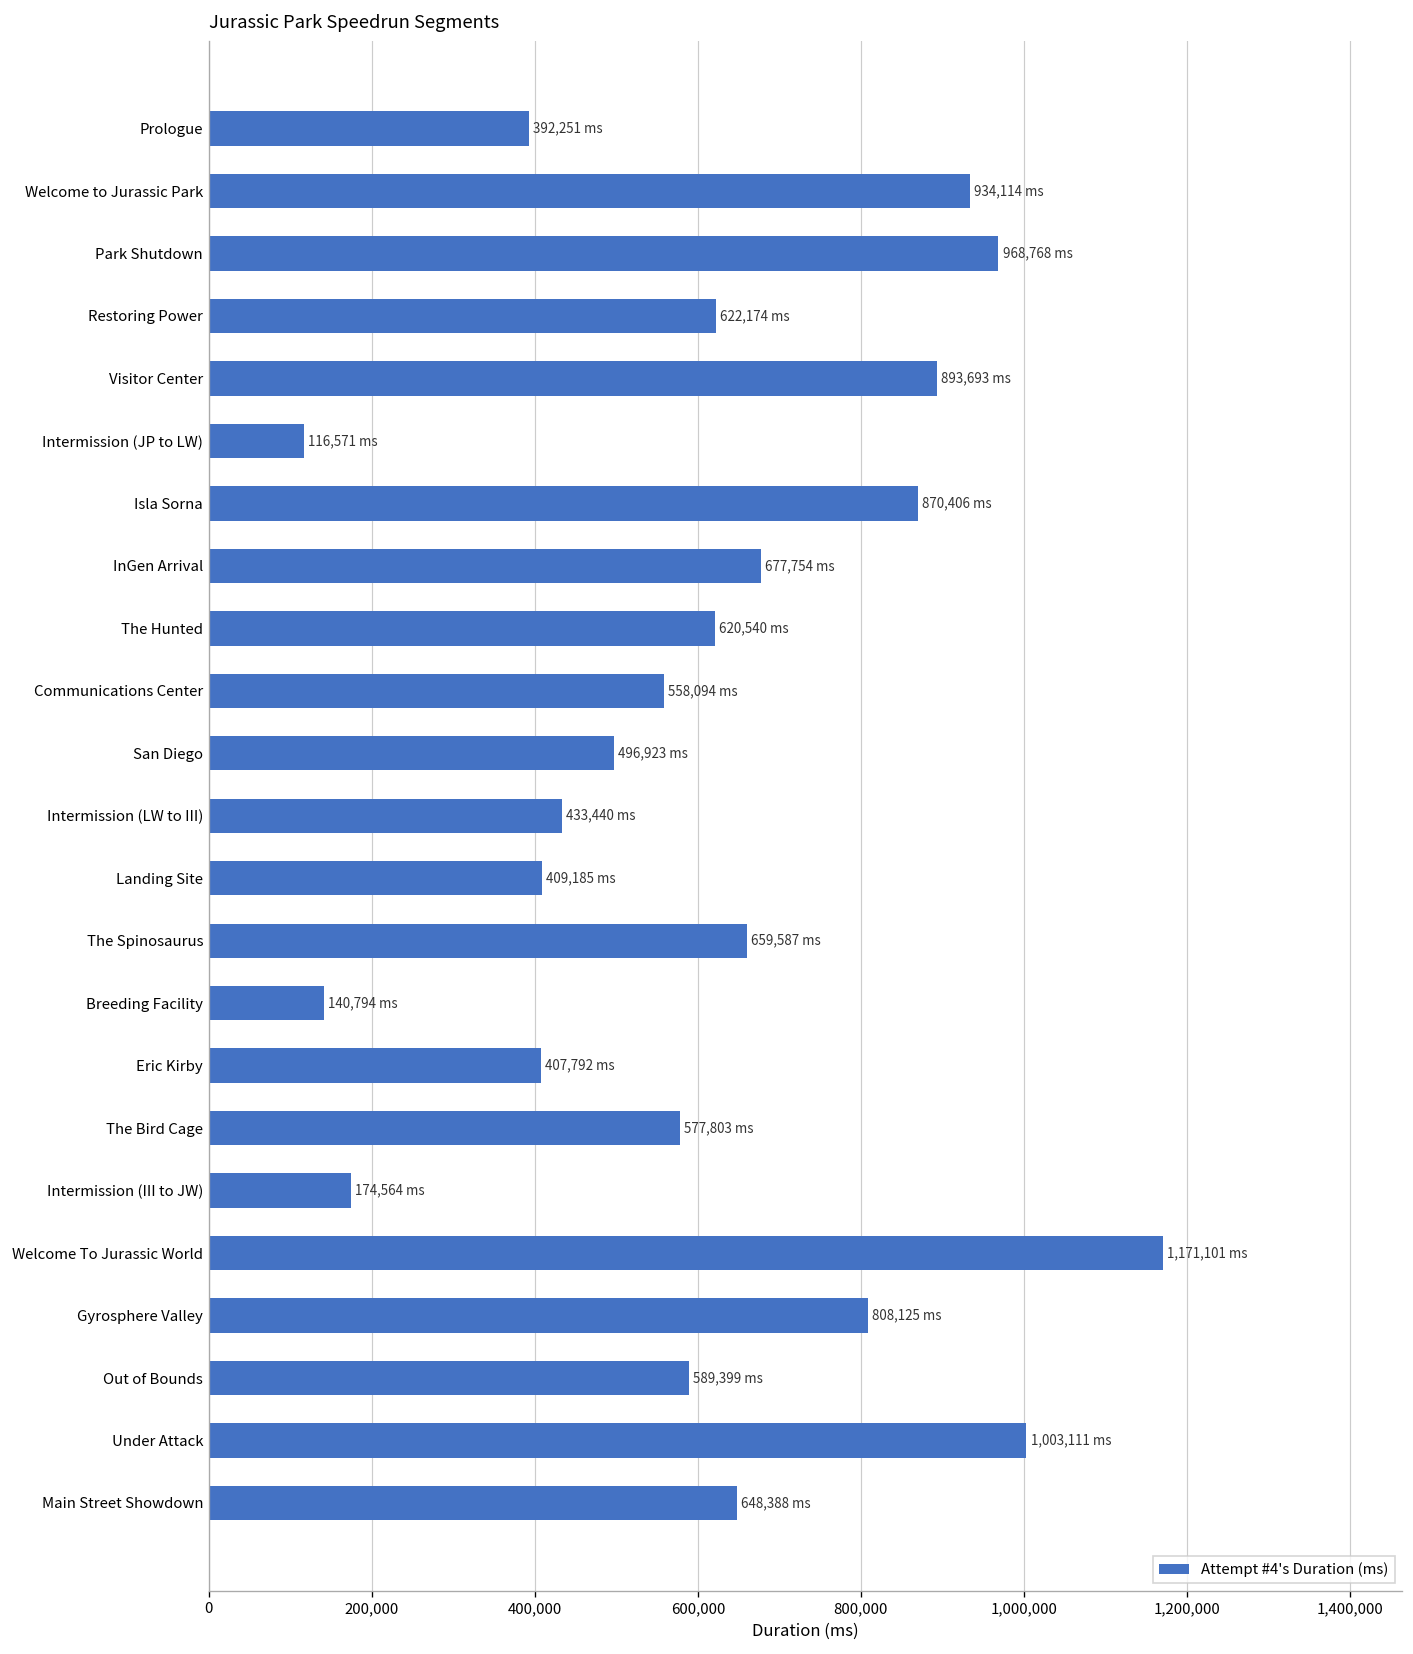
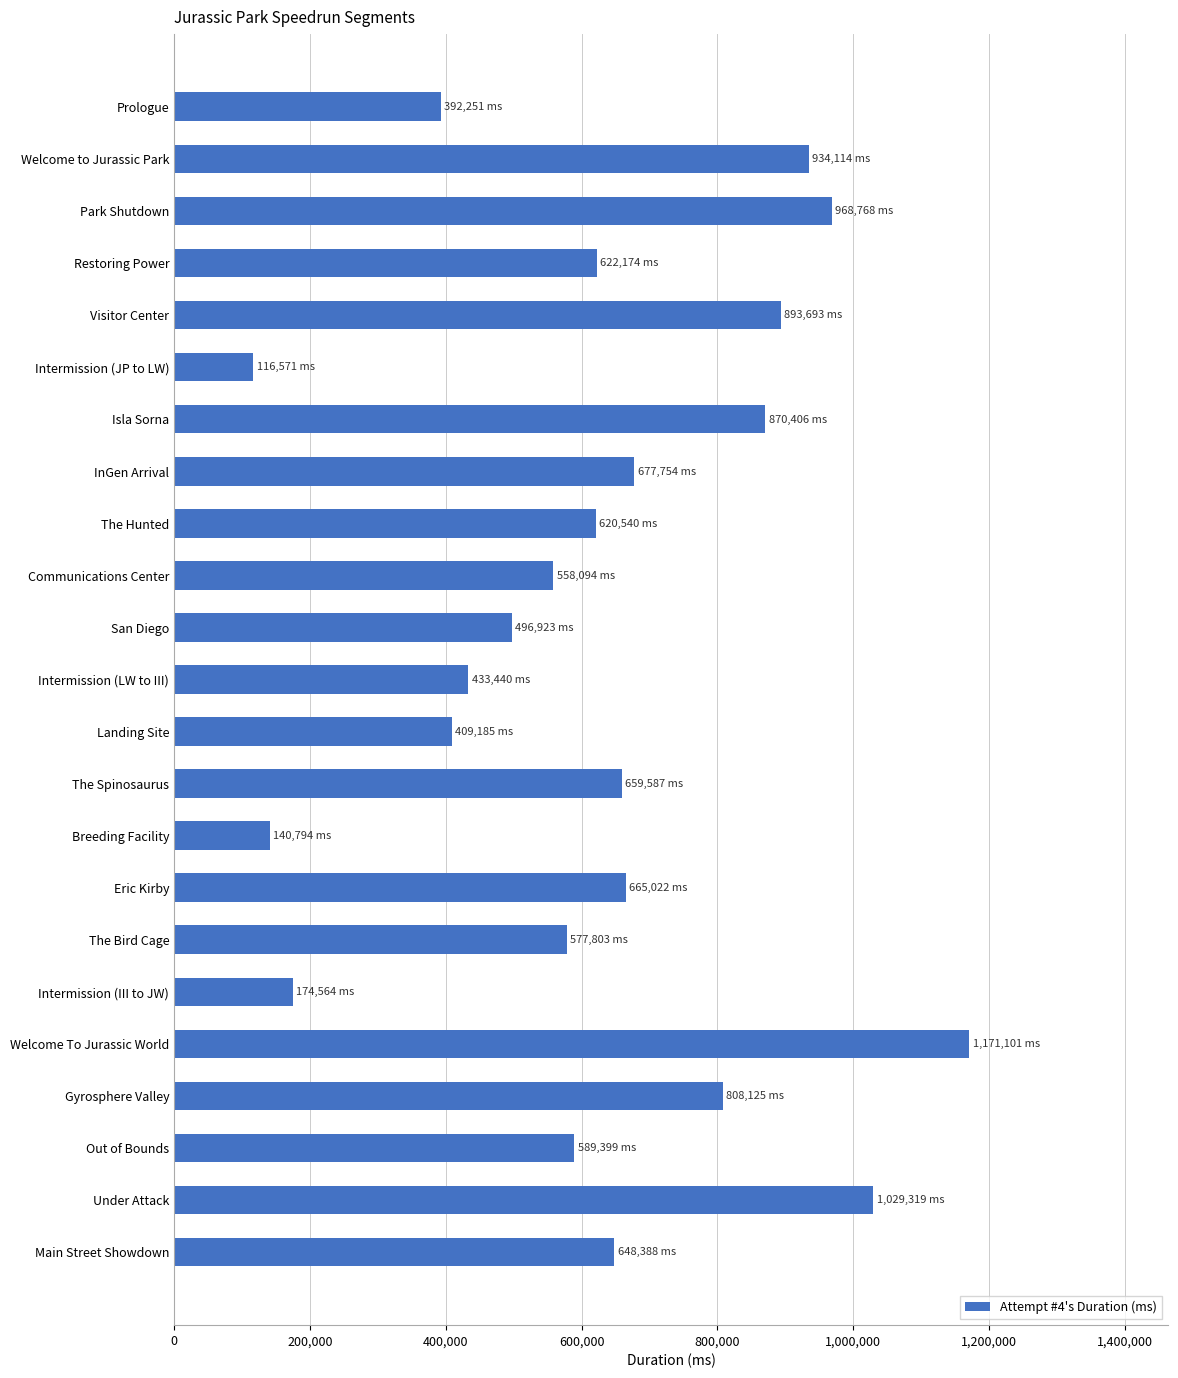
Eric Kirby: 407,792 -> 665,022
Under Attack: 1,003,111 -> 1,029,319
